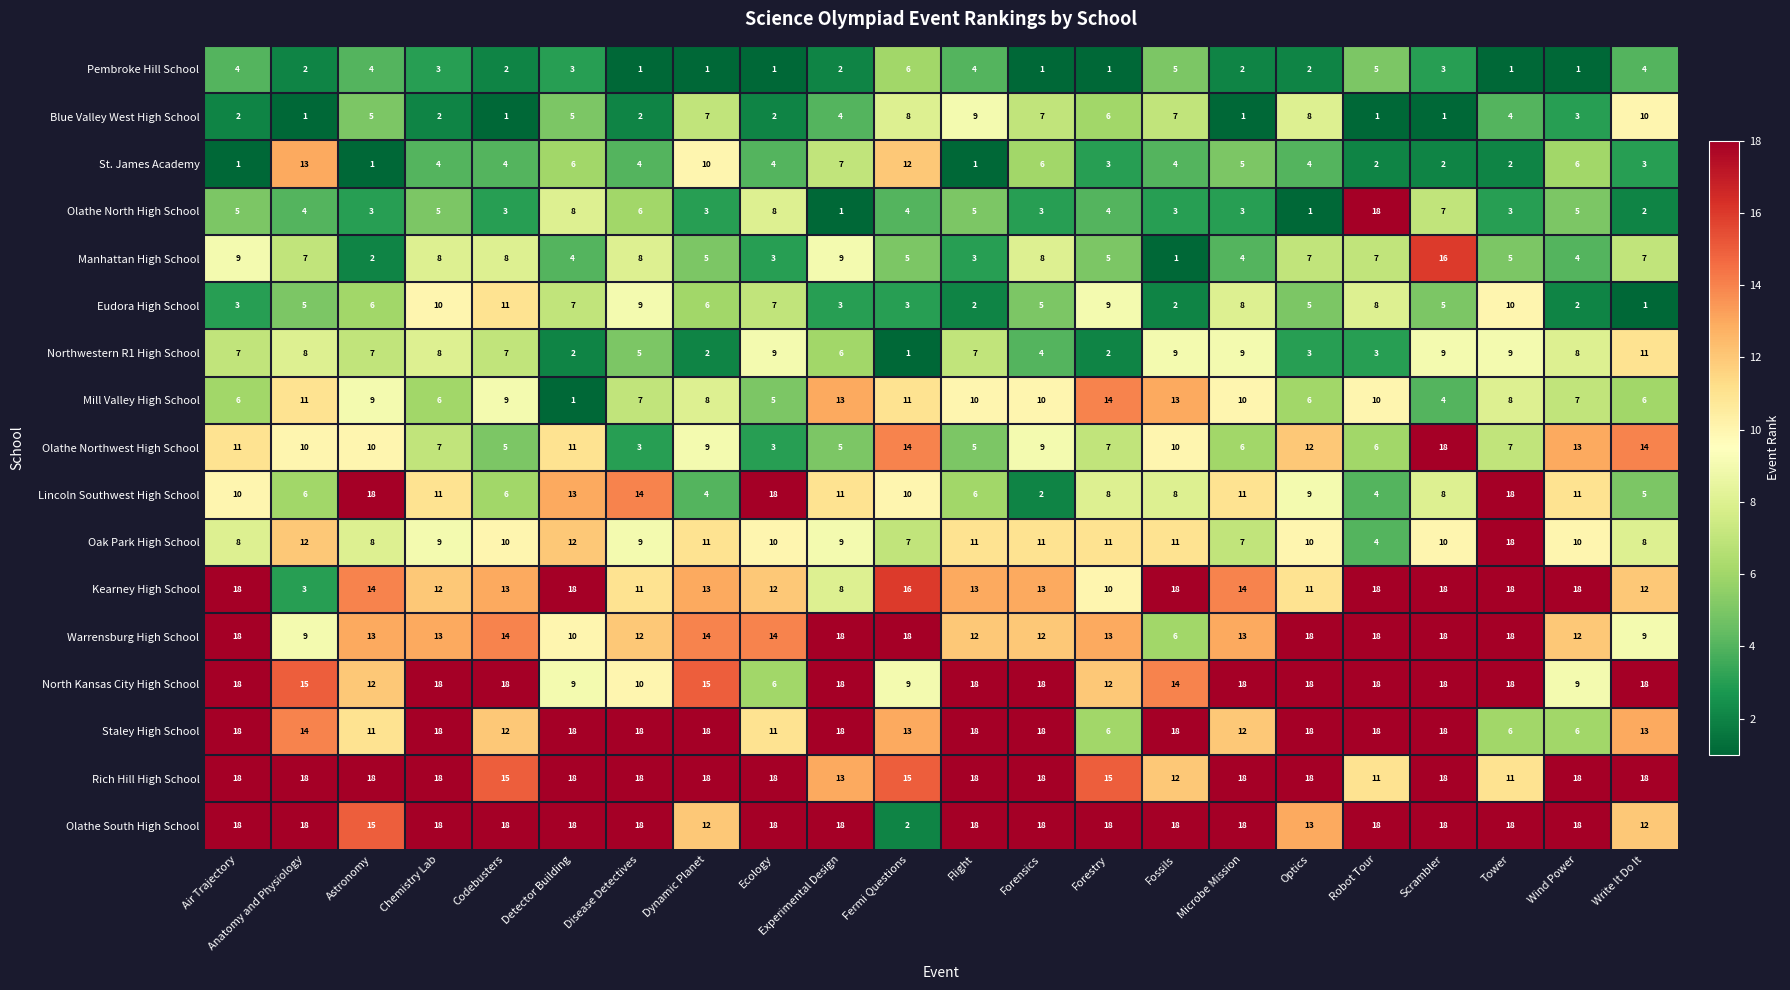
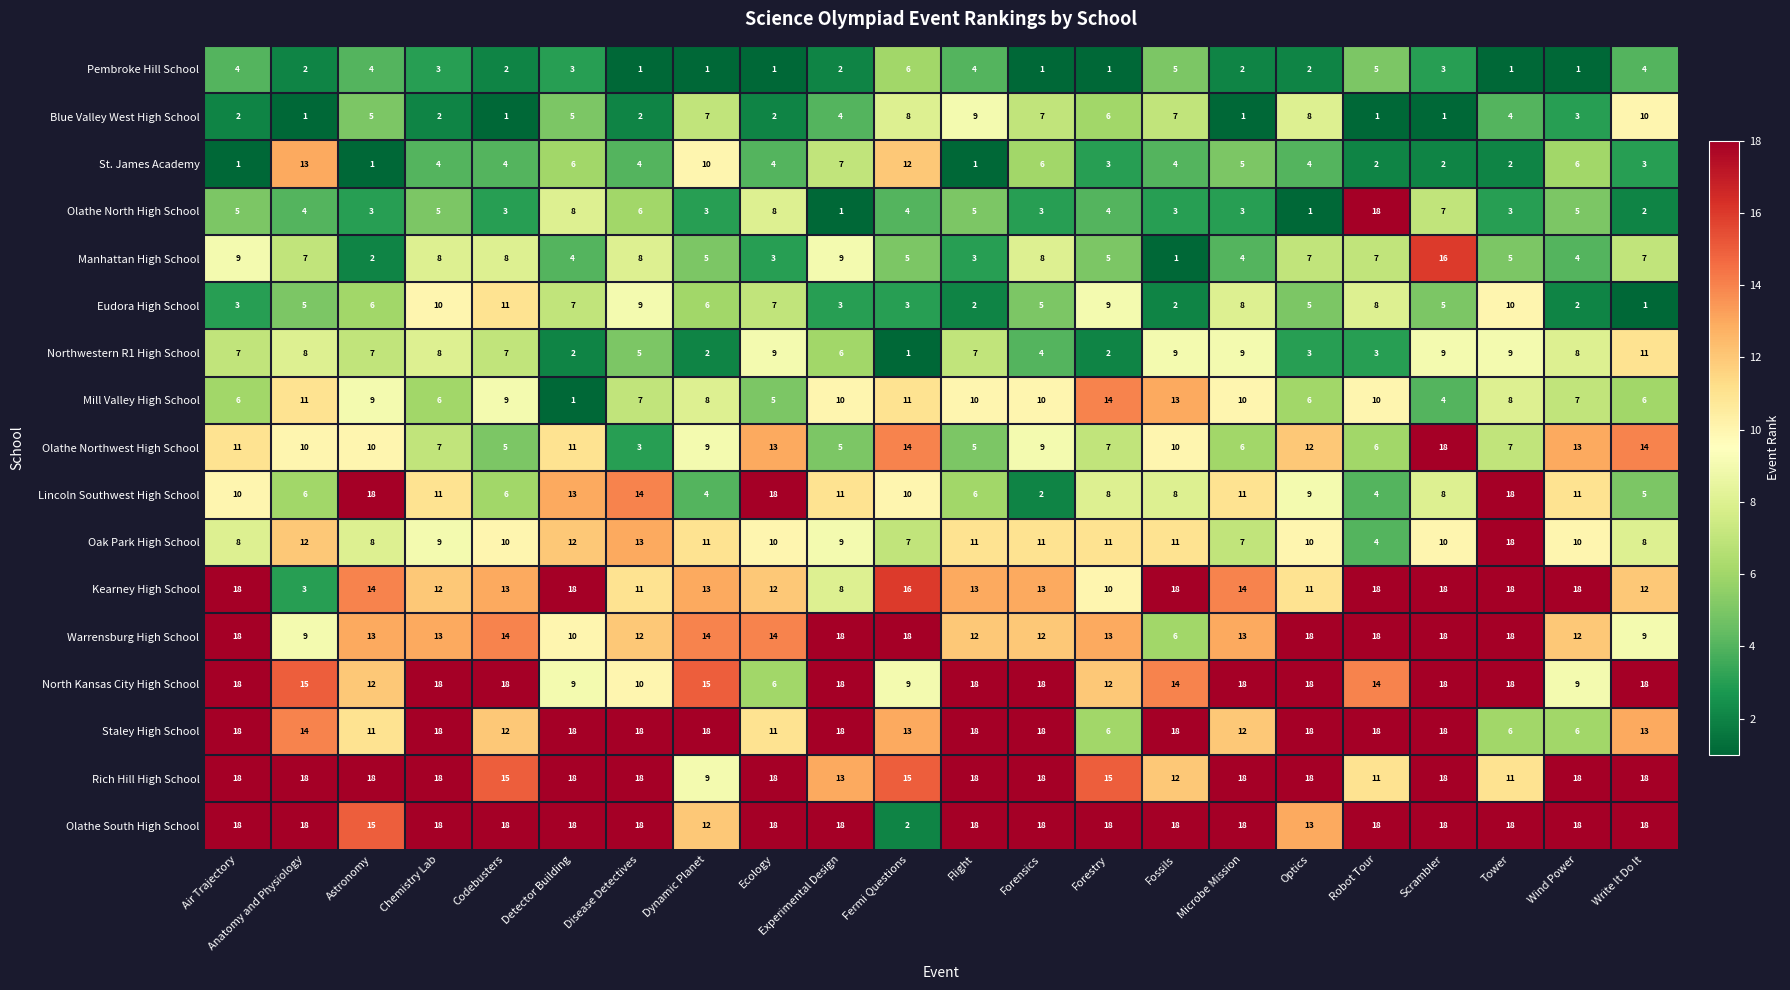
Mill Valley High School, Experimental Design: 13 -> 10
Olathe Northwest High School, Ecology: 3 -> 13
Oak Park High School, Disease Detectives: 9 -> 13
North Kansas City High School, Robot Tour: 18 -> 14
Rich Hill High School, Dynamic Planet: 18 -> 9
Olathe South High School, Write It Do It: 12 -> 18
